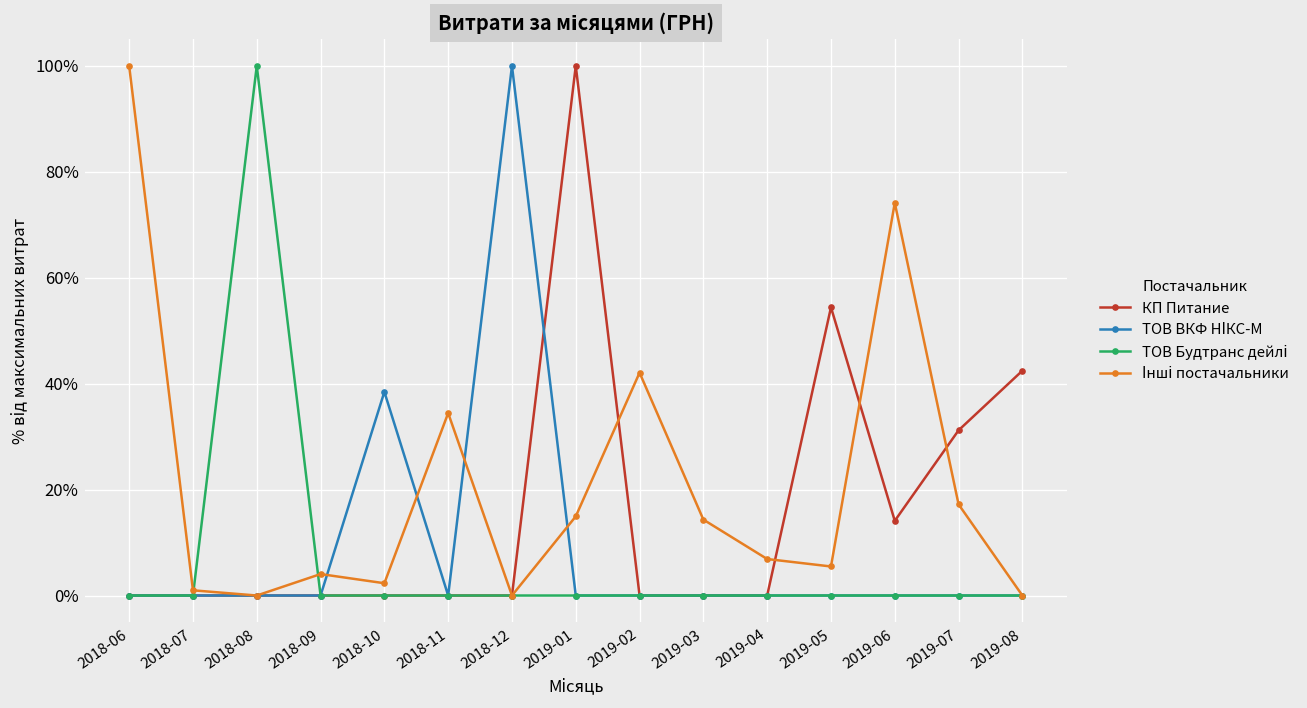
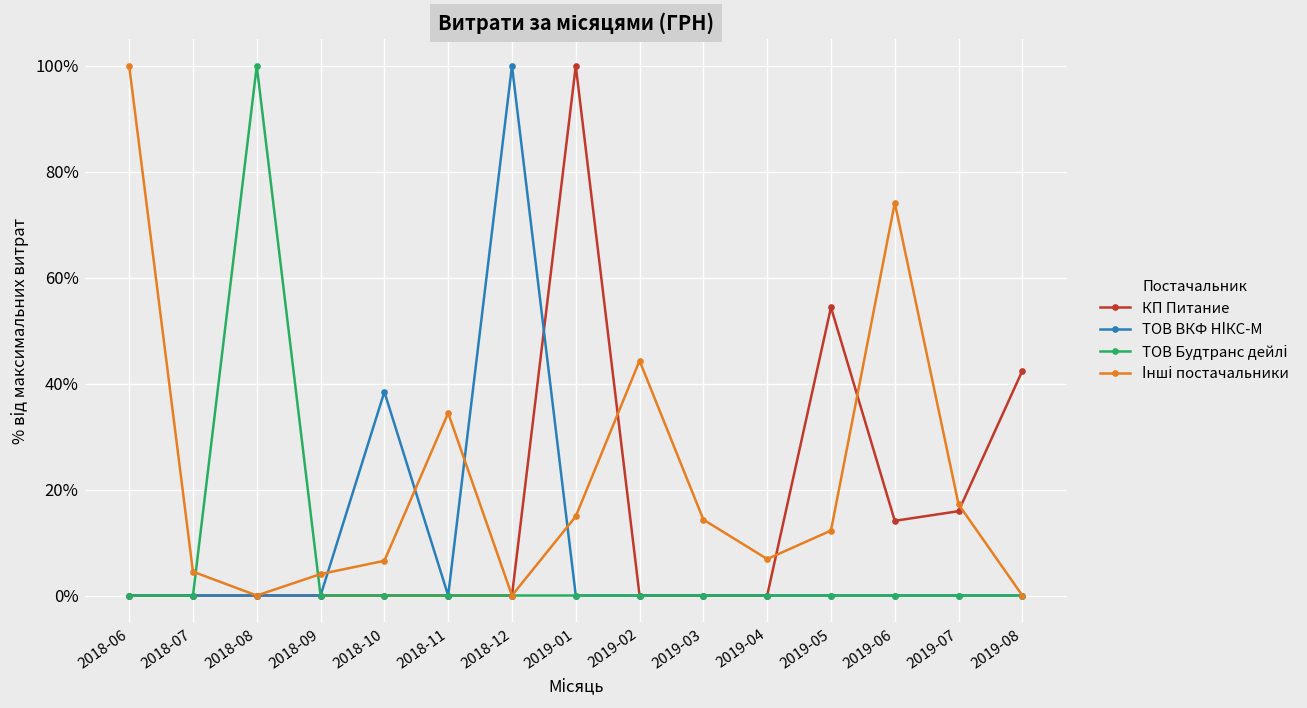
Інші постачальники, 2018-07: 1% -> 5%
Інші постачальники, 2018-10: 2% -> 7%
Інші постачальники, 2019-02: 42% -> 44%
Інші постачальники, 2019-05: 5% -> 12%
КП Питание, 2019-07: 31% -> 16%
